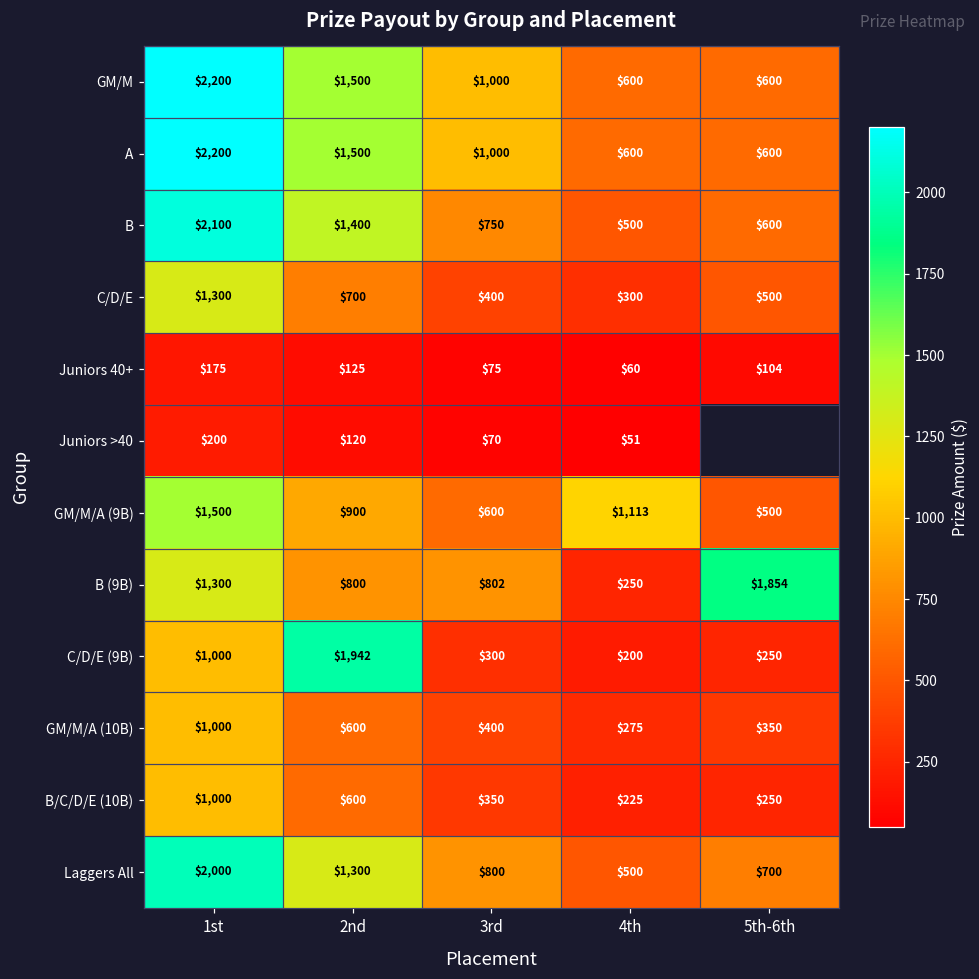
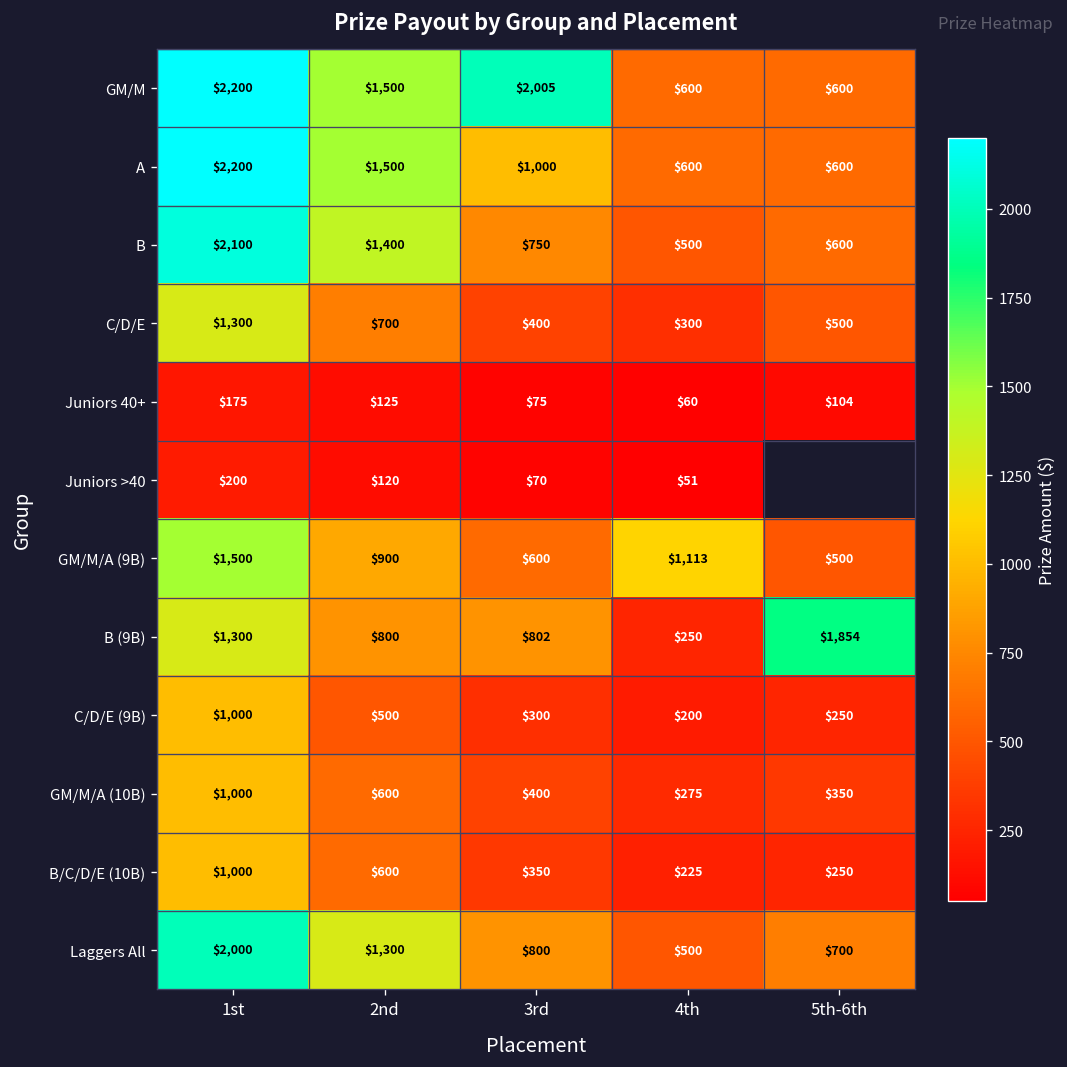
GM/M, 3rd: $1,000 -> $2,005
C/D/E (9B), 2nd: $1,942 -> $500
